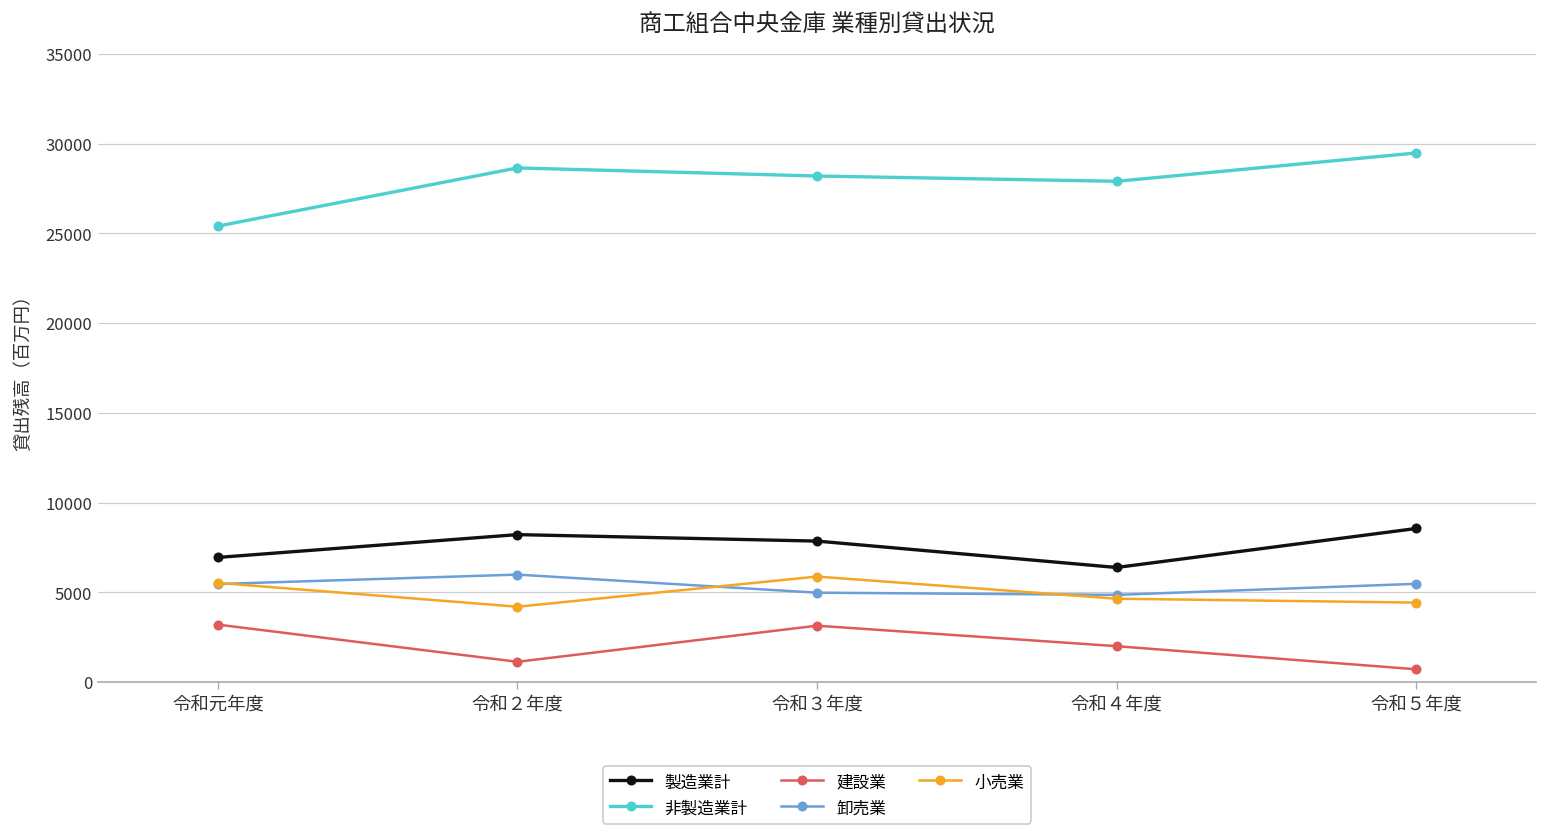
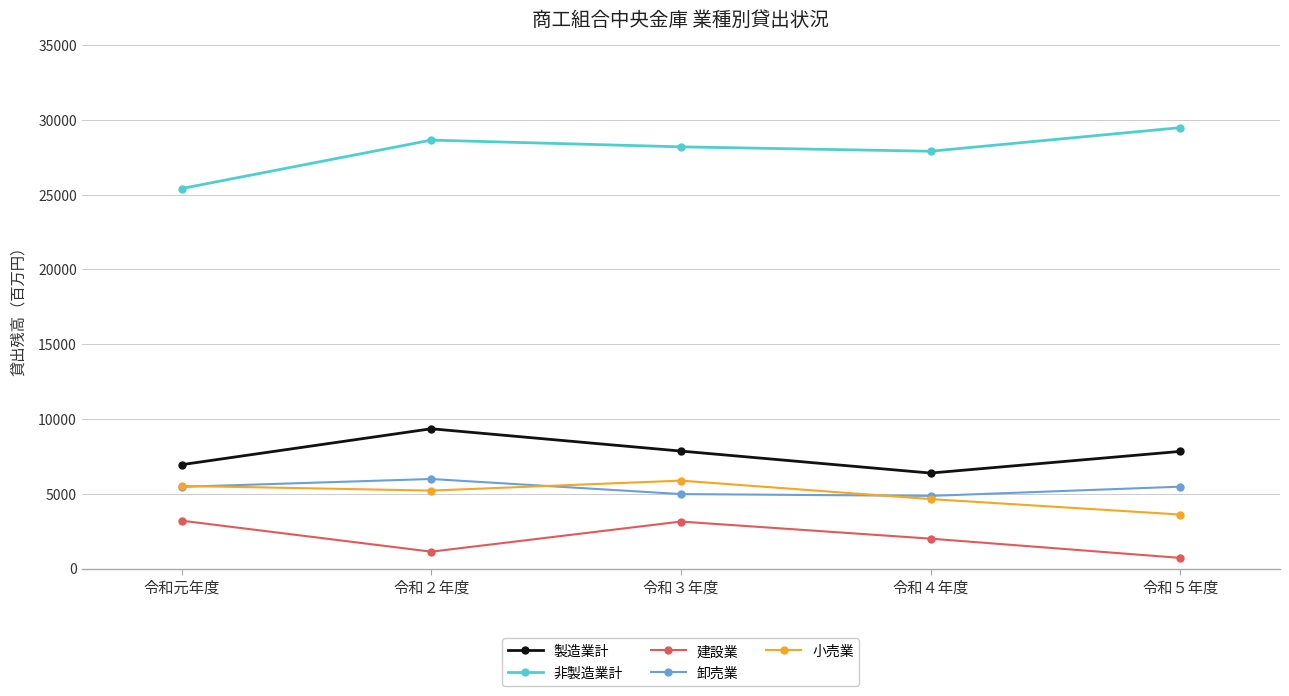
製造業計, 令和２年度: 8200 -> 9300
小売業, 令和２年度: 4200 -> 5200
製造業計, 令和５年度: 8600 -> 7800
小売業, 令和５年度: 4400 -> 3600
